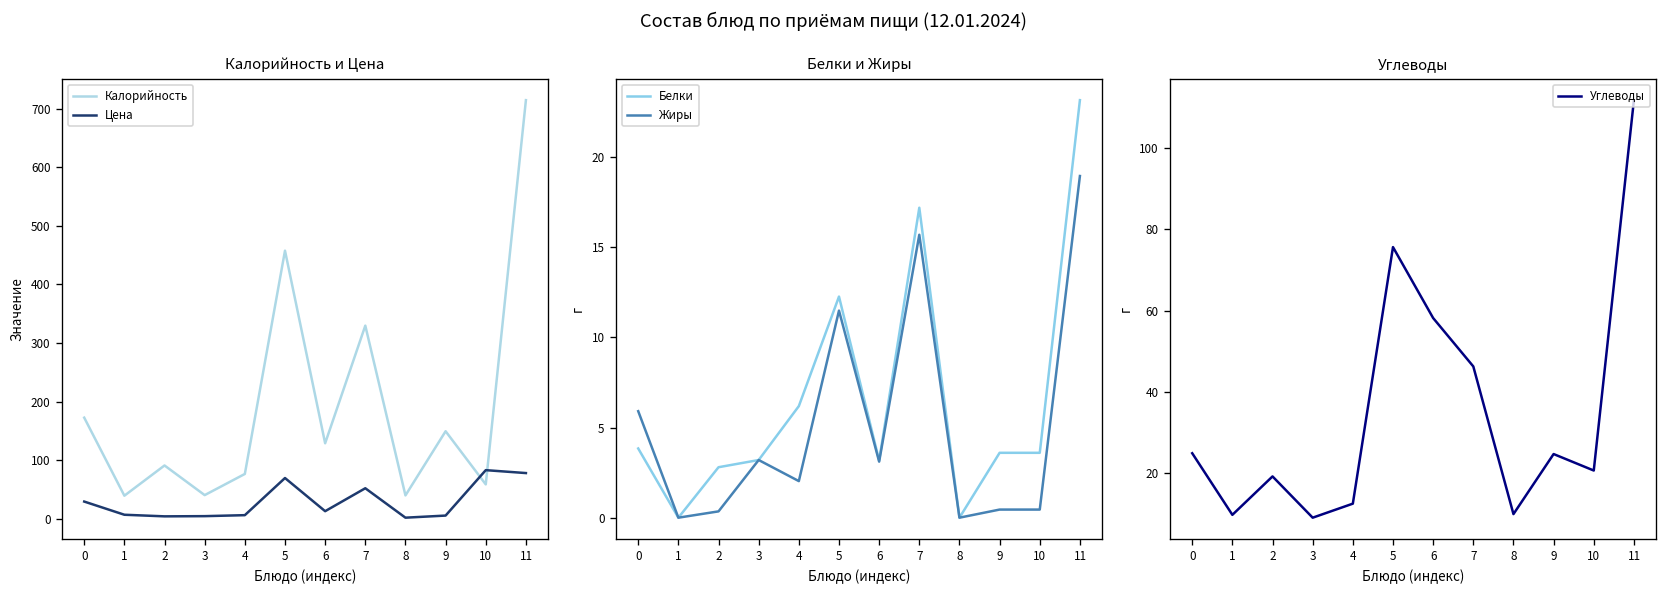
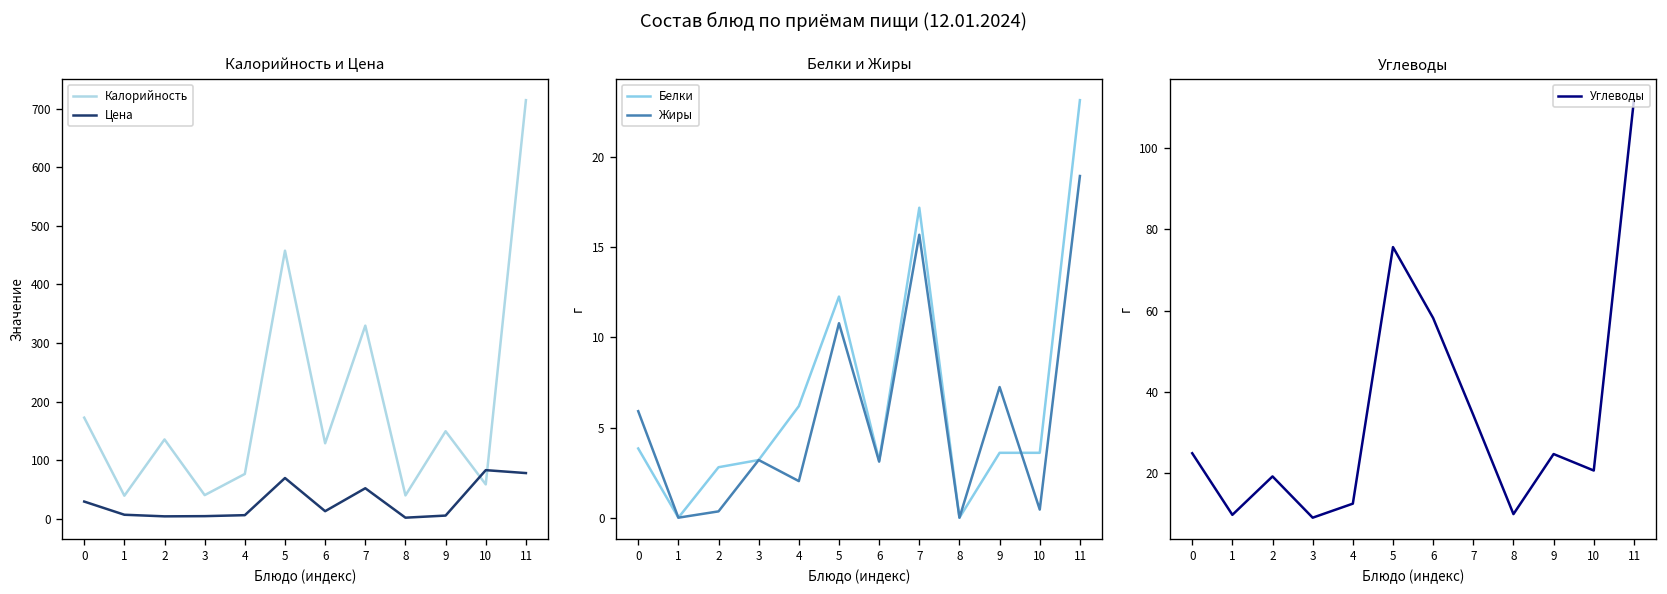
Калорийность и Цена, Калорийность, 2: 90 -> 140
Белки и Жиры, Жиры, 5: 11.5 -> 10.8
Белки и Жиры, Жиры, 9: 0.5 -> 7.3
Углеводы, 7: 46 -> 34
